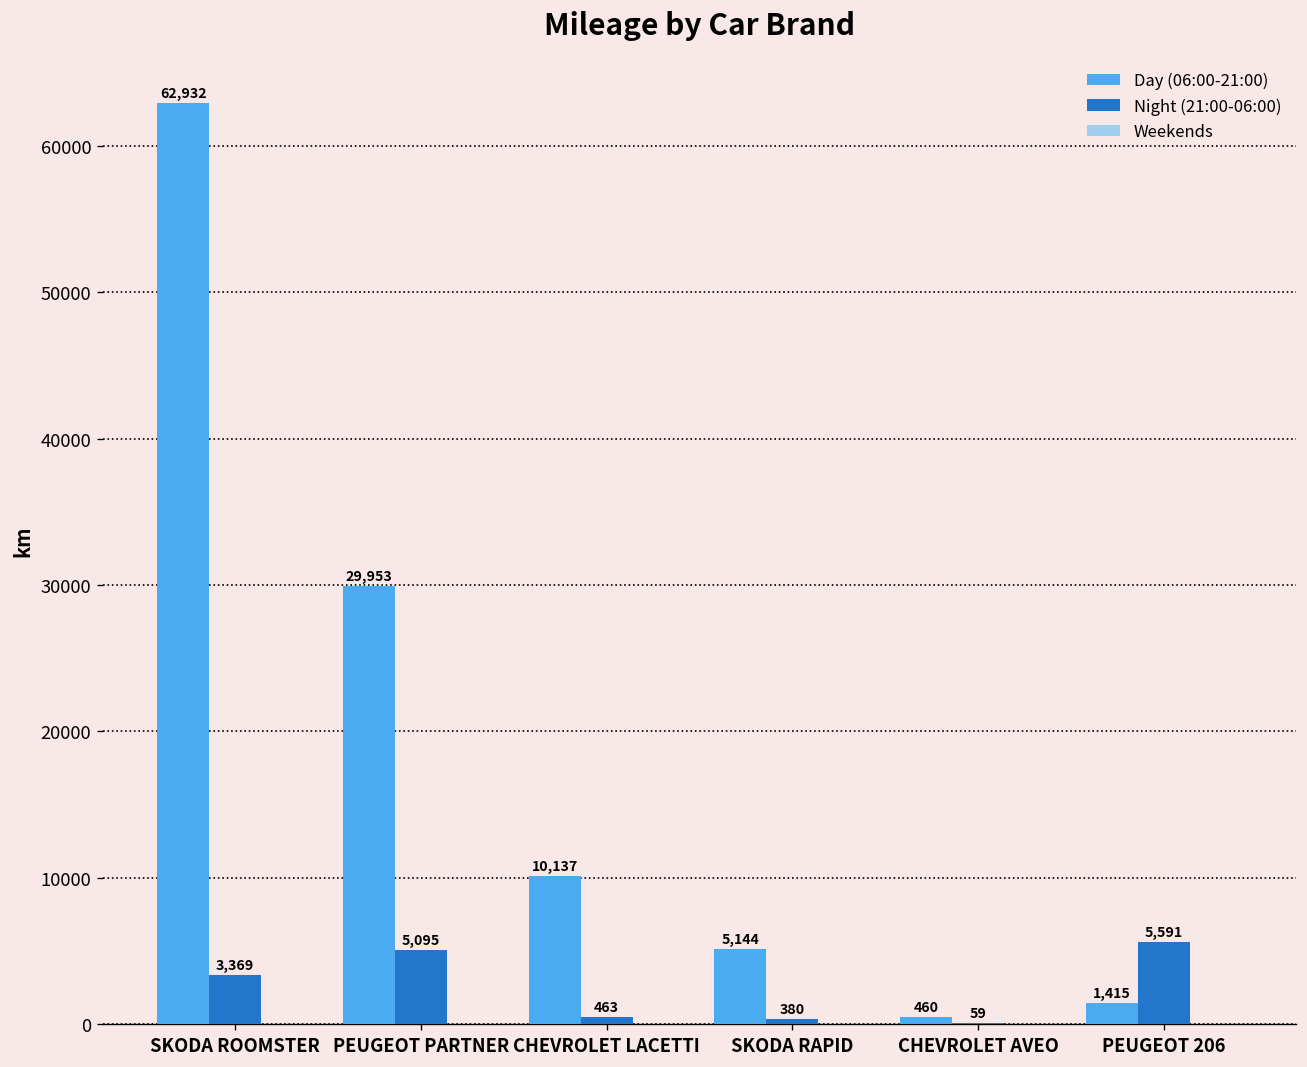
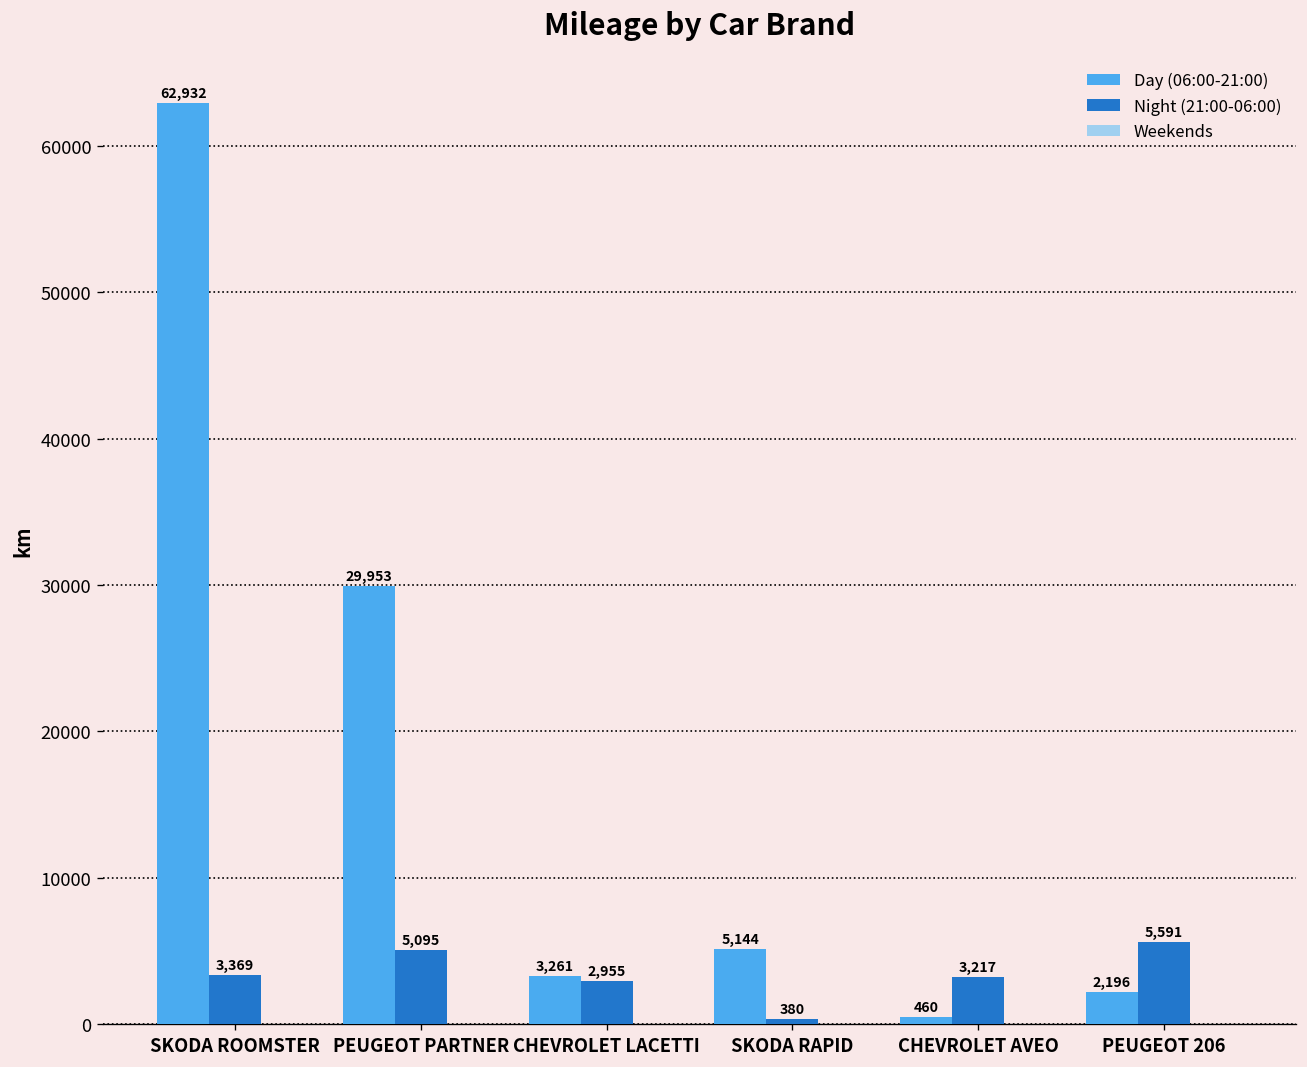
Day (06:00-21:00), CHEVROLET LACETTI: 10,137 -> 3,261
Night (21:00-06:00), CHEVROLET LACETTI: 463 -> 2,955
Night (21:00-06:00), CHEVROLET AVEO: 59 -> 3,217
Day (06:00-21:00), PEUGEOT 206: 1,415 -> 2,196
